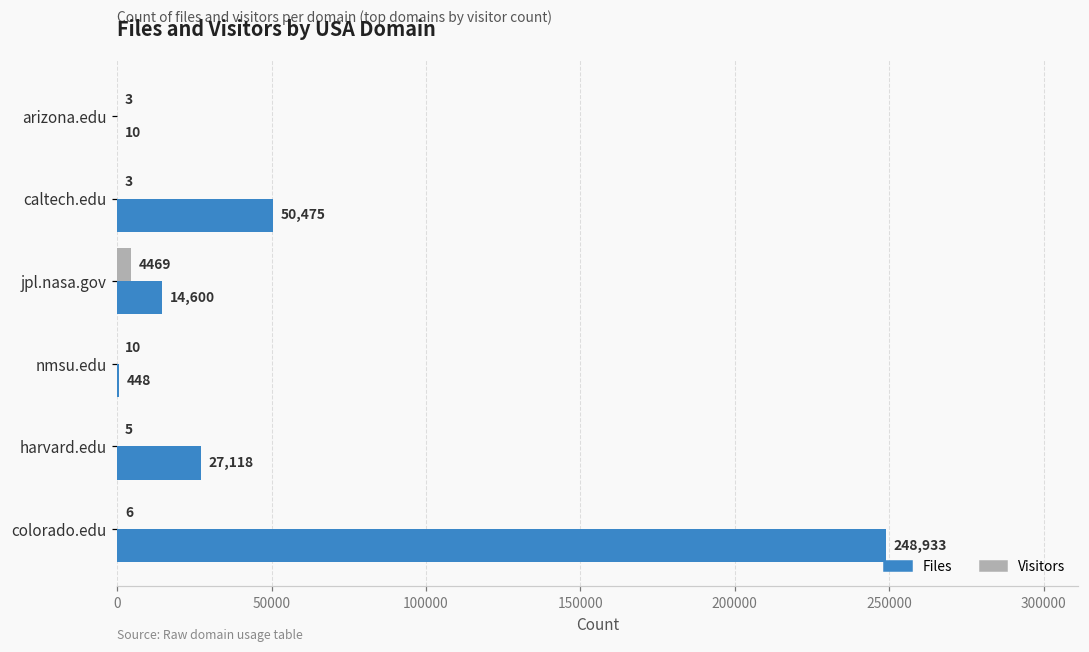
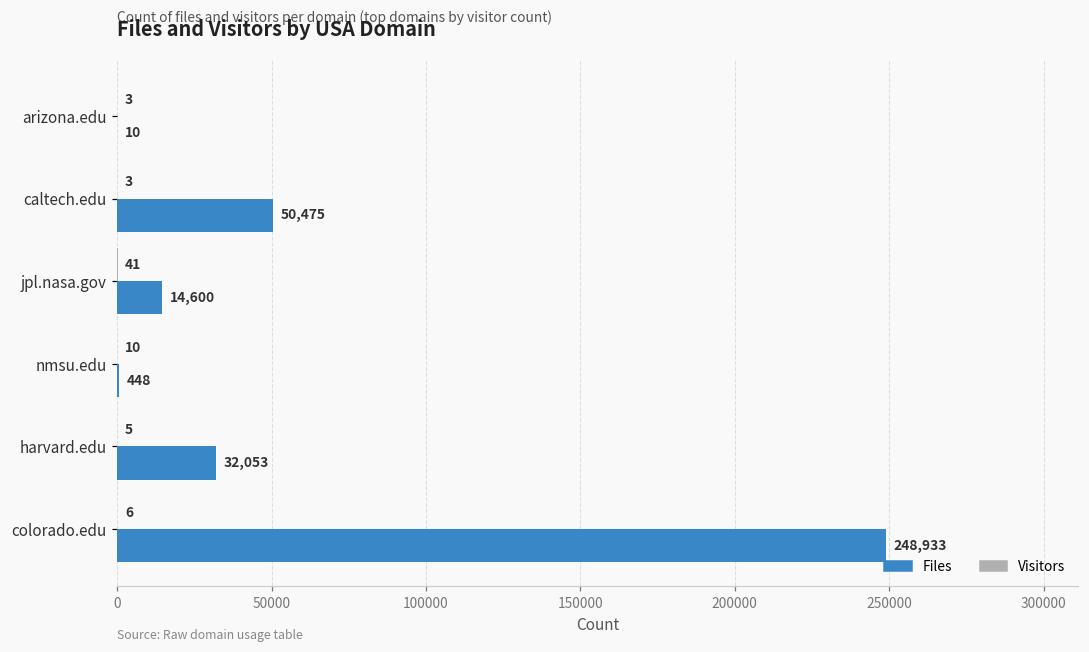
Visitors, jpl.nasa.gov: 4469 -> 41
Files, harvard.edu: 27,118 -> 32,053
